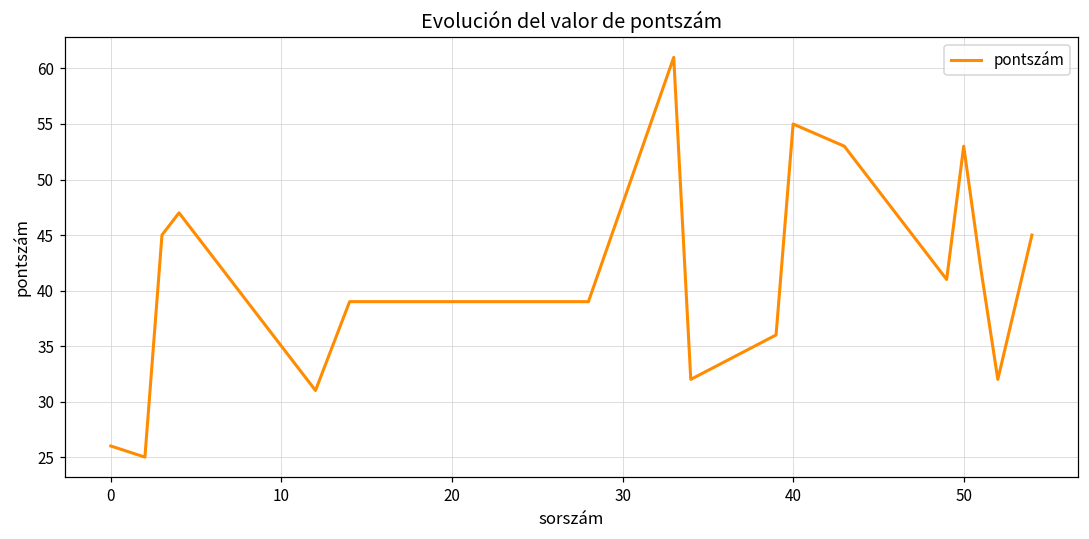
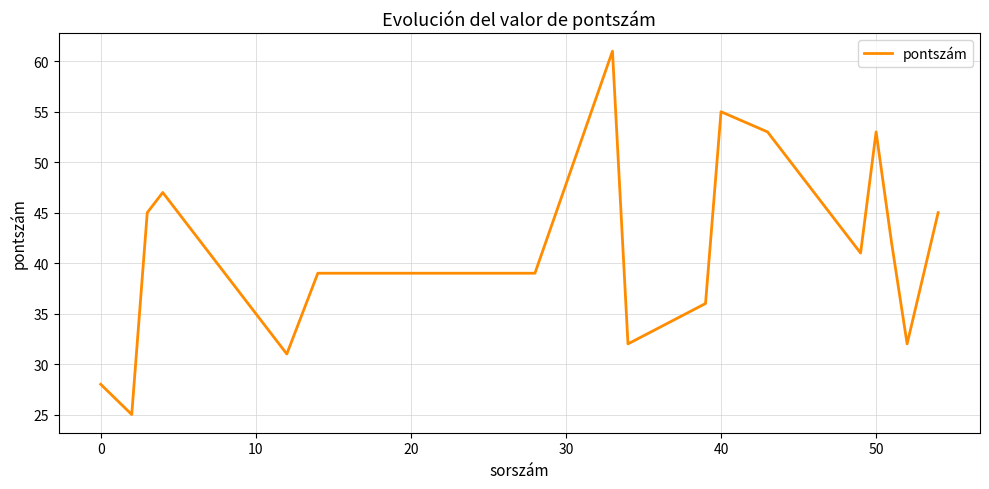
0: 26 -> 28
